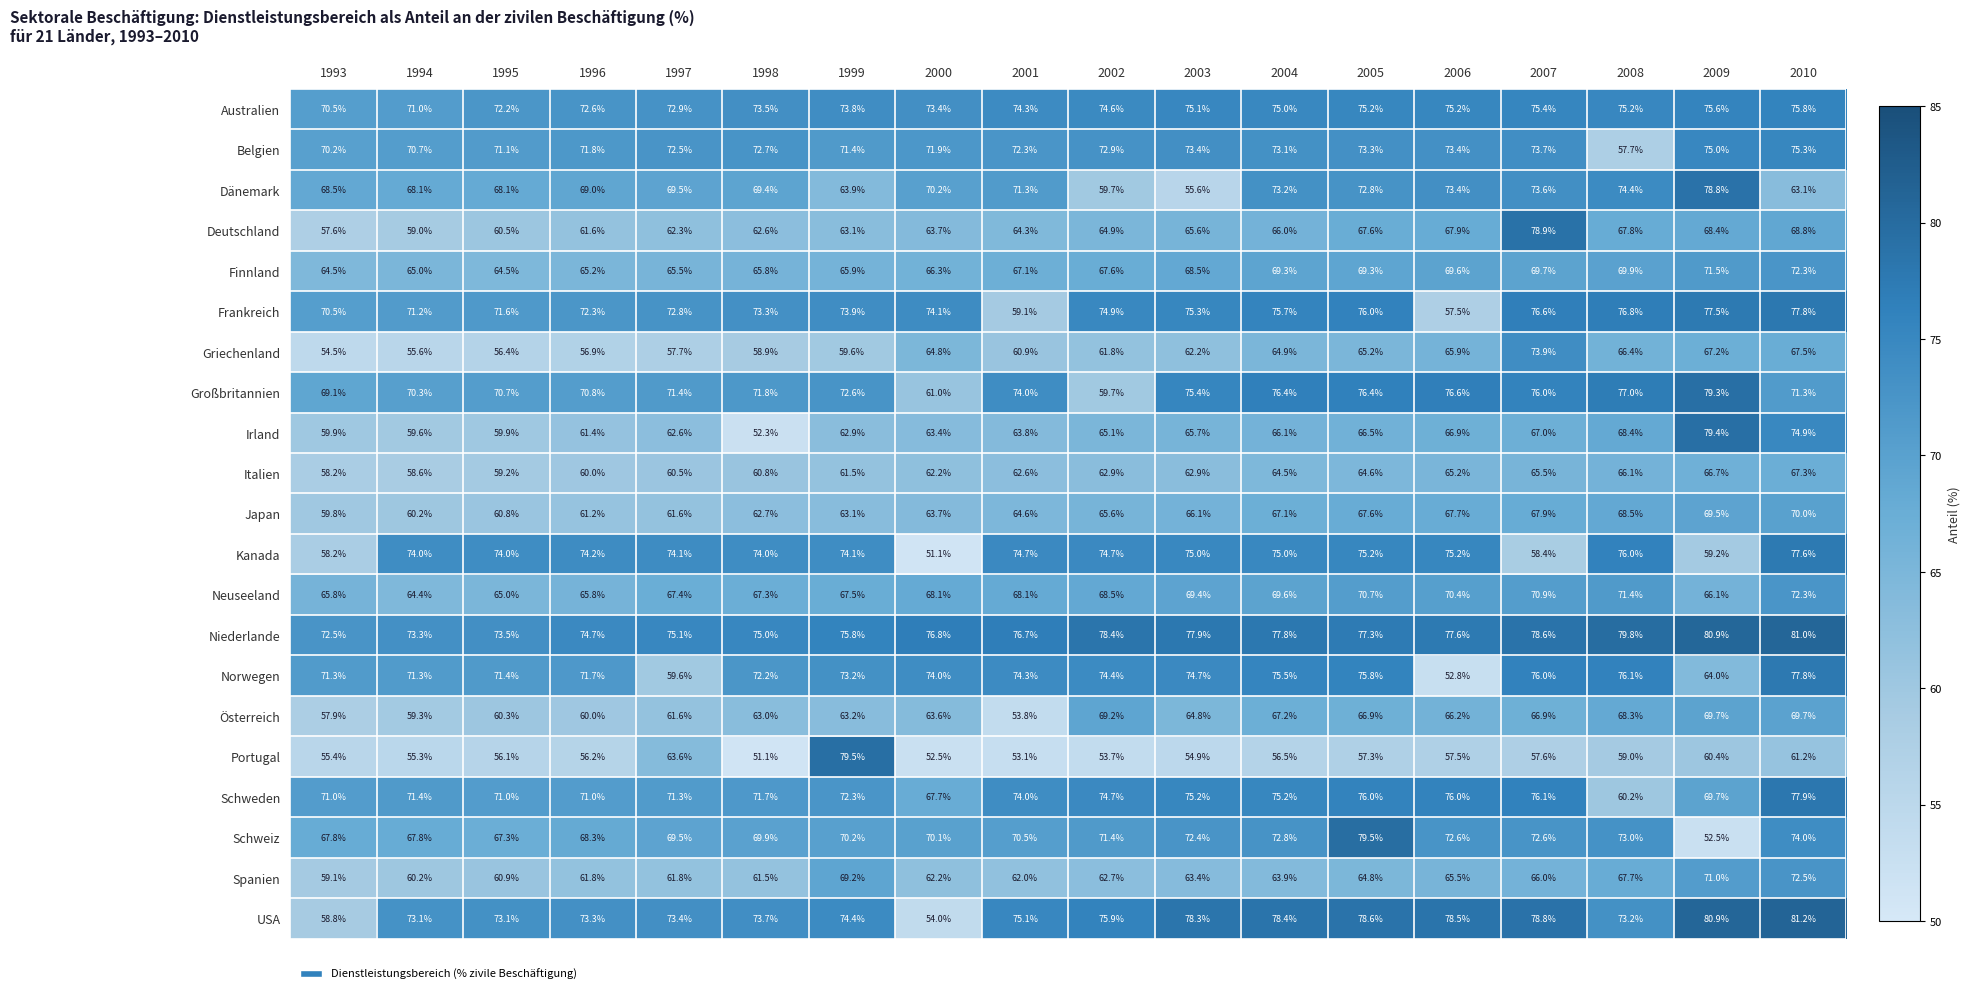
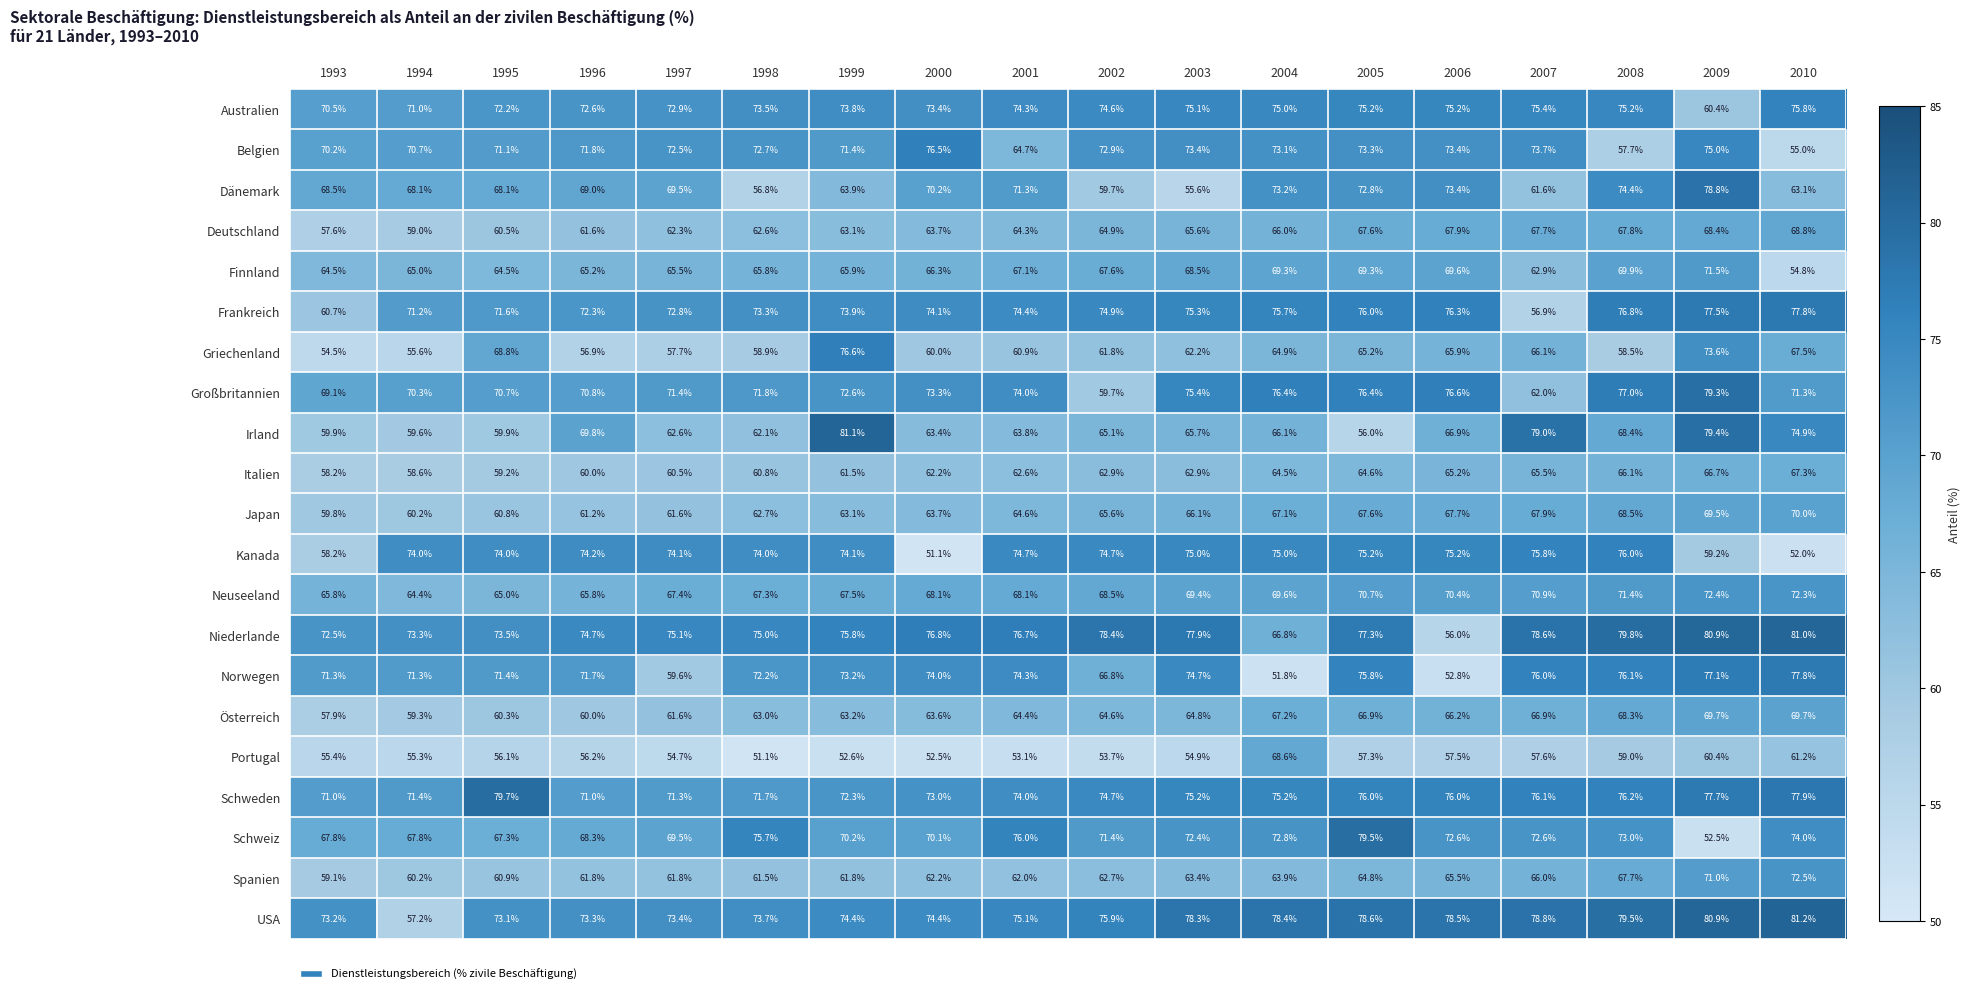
Australien, 2009: 75.6% -> 60.4%
Belgien, 2000: 71.9% -> 76.5%
Belgien, 2001: 72.3% -> 64.7%
Belgien, 2010: 75.3% -> 55.0%
Dänemark, 1998: 69.4% -> 56.8%
Dänemark, 2007: 73.6% -> 61.6%
Deutschland, 2007: 78.9% -> 67.7%
Finnland, 2007: 69.7% -> 62.9%
Finnland, 2010: 72.3% -> 54.8%
Frankreich, 1993: 70.5% -> 60.7%
Frankreich, 2001: 59.1% -> 74.4%
Frankreich, 2006: 57.5% -> 76.3%
Frankreich, 2007: 76.6% -> 56.9%
Griechenland, 1995: 56.4% -> 68.8%
Griechenland, 1999: 59.6% -> 76.6%
Griechenland, 2000: 64.8% -> 60.0%
Griechenland, 2007: 73.9% -> 66.1%
Griechenland, 2008: 66.4% -> 58.5%
Griechenland, 2009: 67.2% -> 73.6%
Großbritannien, 2000: 61.0% -> 73.3%
Großbritannien, 2007: 76.0% -> 62.0%
Irland, 1996: 61.4% -> 69.8%
Irland, 1998: 52.3% -> 62.1%
Irland, 1999: 62.9% -> 81.1%
Irland, 2005: 66.5% -> 56.0%
Irland, 2007: 67.0% -> 79.0%
Kanada, 2007: 58.4% -> 75.8%
Kanada, 2010: 77.6% -> 52.0%
Neuseeland, 2009: 66.1% -> 72.4%
Niederlande, 2004: 77.8% -> 66.8%
Niederlande, 2006: 77.6% -> 56.0%
Norwegen, 2002: 74.4% -> 66.8%
Norwegen, 2004: 75.5% -> 51.8%
Norwegen, 2009: 64.0% -> 77.1%
Österreich, 2001: 53.8% -> 64.4%
Österreich, 2002: 69.2% -> 64.6%
Portugal, 1997: 63.6% -> 54.7%
Portugal, 1999: 79.5% -> 52.6%
Portugal, 2004: 56.5% -> 68.6%
Schweden, 1995: 71.0% -> 79.7%
Schweden, 2000: 67.7% -> 73.0%
Schweden, 2008: 60.2% -> 76.2%
Schweden, 2009: 69.7% -> 77.7%
Schweiz, 1998: 69.9% -> 75.7%
Schweiz, 2001: 70.5% -> 76.0%
Spanien, 1999: 69.2% -> 61.8%
USA, 1993: 58.8% -> 73.2%
USA, 1994: 73.1% -> 57.2%
USA, 2000: 54.0% -> 74.4%
USA, 2008: 73.2% -> 79.5%
